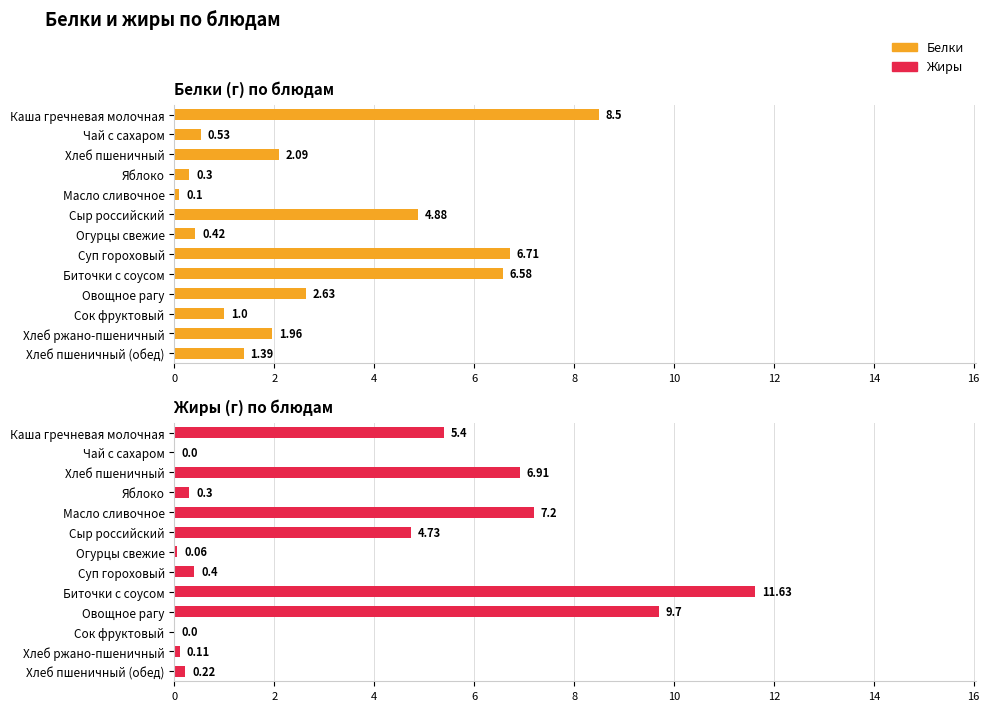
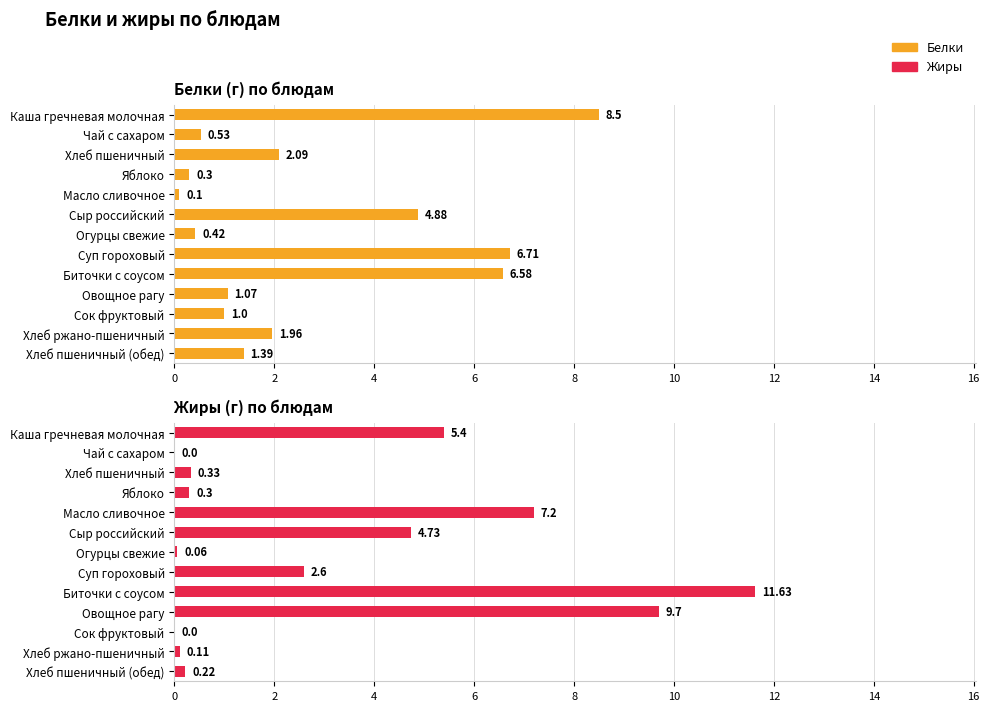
Белки (г) по блюдам, Овощное рагу: 2.63 -> 1.07
Жиры (г) по блюдам, Хлеб пшеничный: 6.91 -> 0.33
Жиры (г) по блюдам, Суп гороховый: 0.4 -> 2.6
